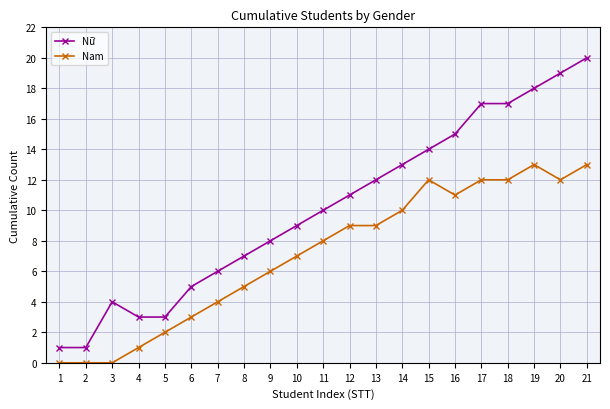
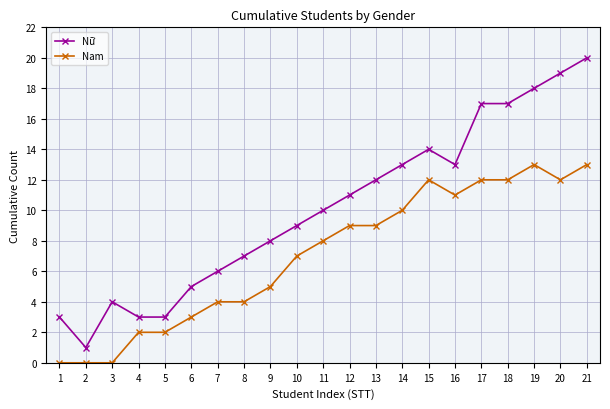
Nữ, 1: 1 -> 3
Nam, 4: 1 -> 2
Nam, 8: 5 -> 4
Nam, 9: 6 -> 5
Nữ, 16: 15 -> 13
